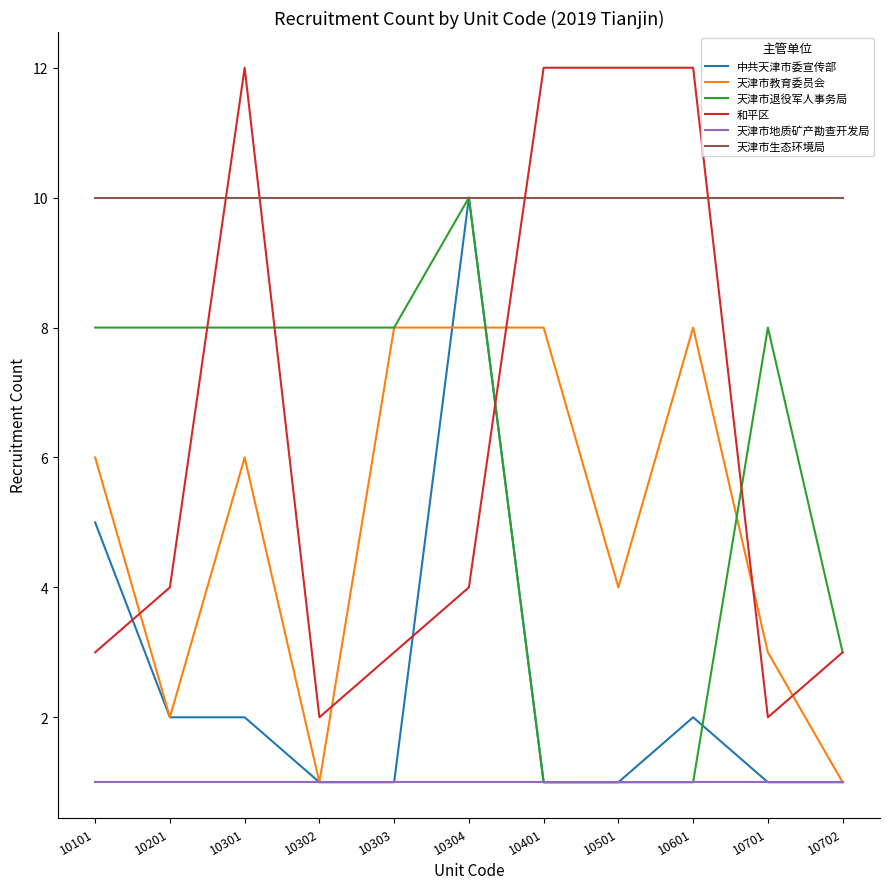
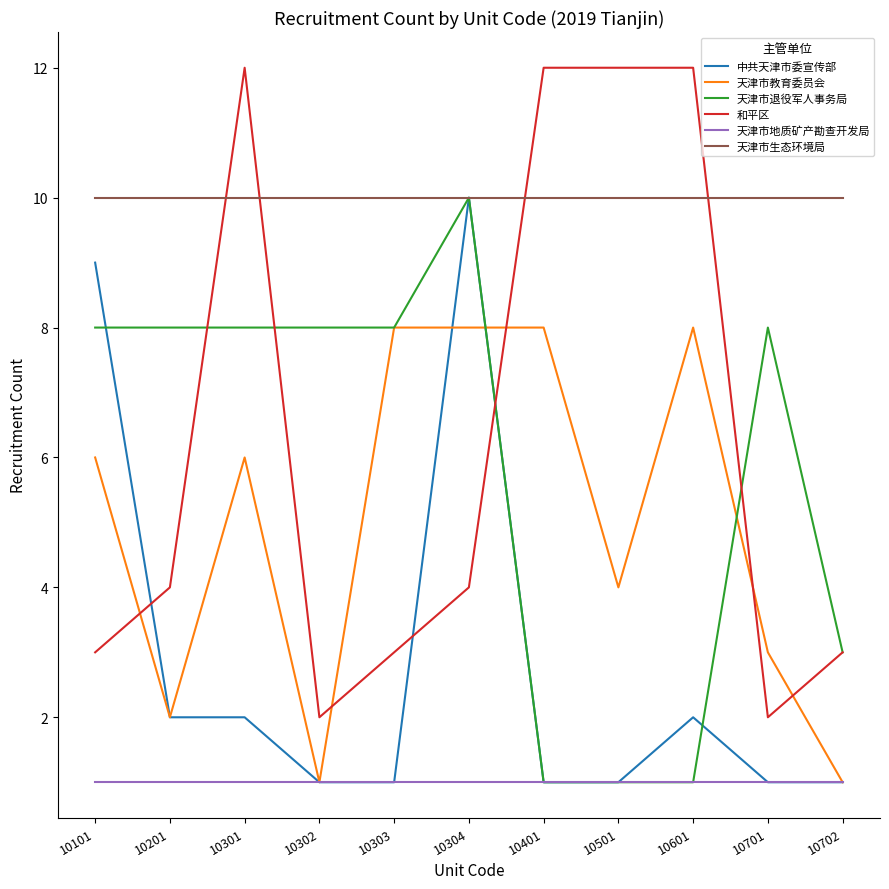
中共天津市委宣传部, 10101: 5 -> 9
